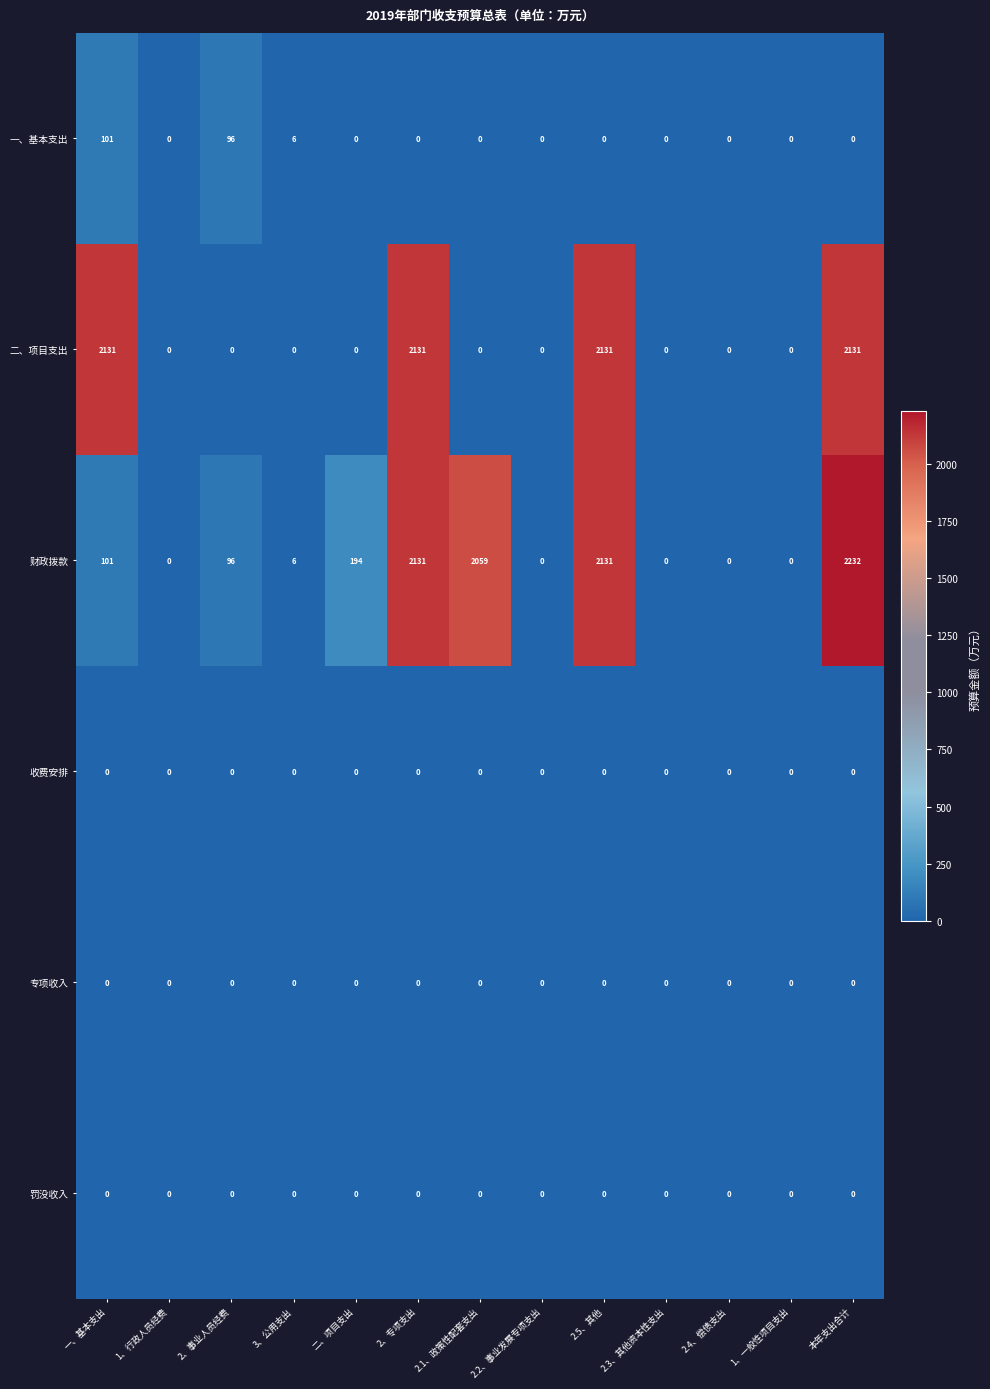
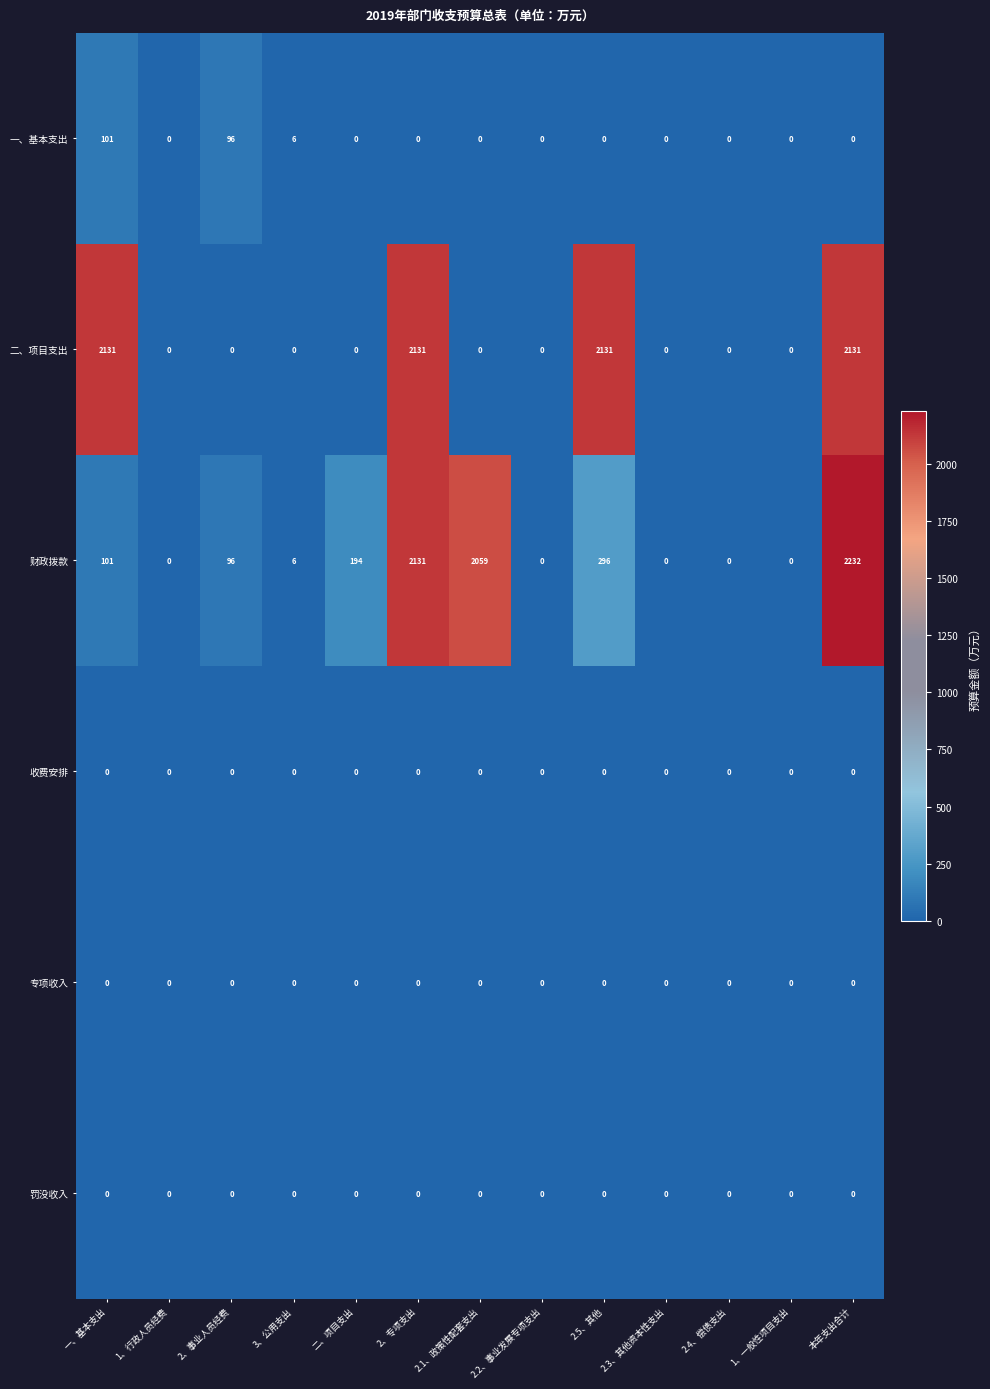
财政拨款, 2.5、其他: 2131 -> 296
